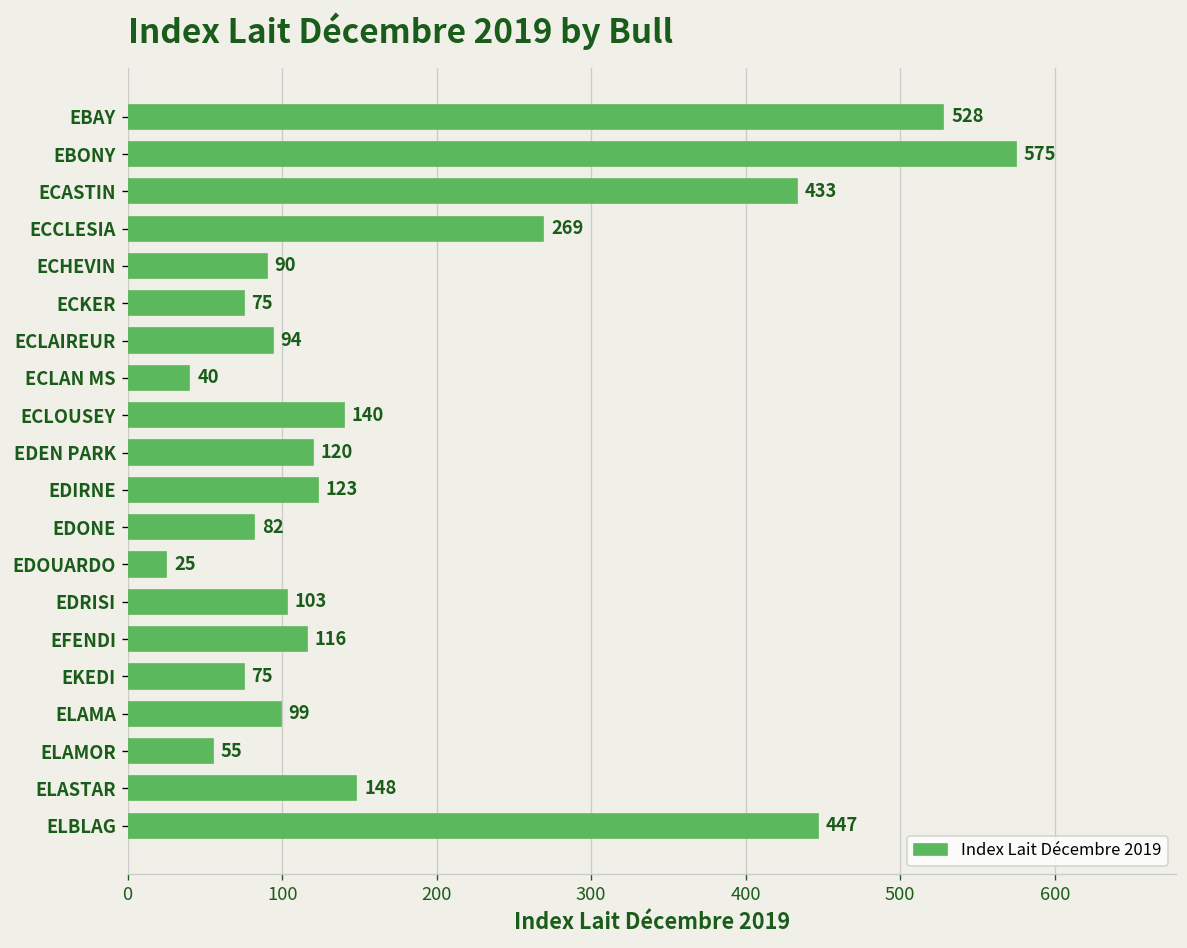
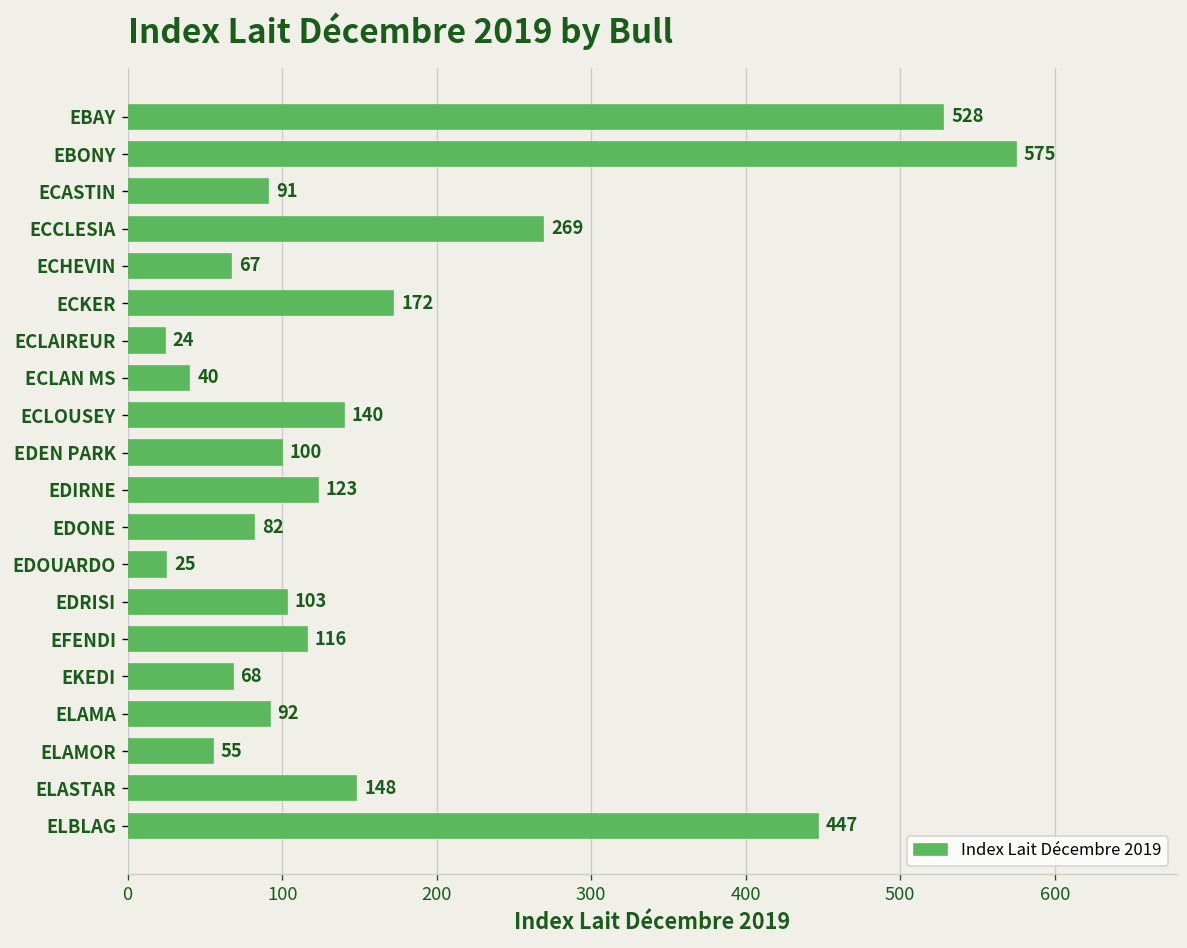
ECASTIN: 433 -> 91
ECHEVIN: 90 -> 67
ECKER: 75 -> 172
ECLAIREUR: 94 -> 24
EDEN PARK: 120 -> 100
EKEDI: 75 -> 68
ELAMA: 99 -> 92
